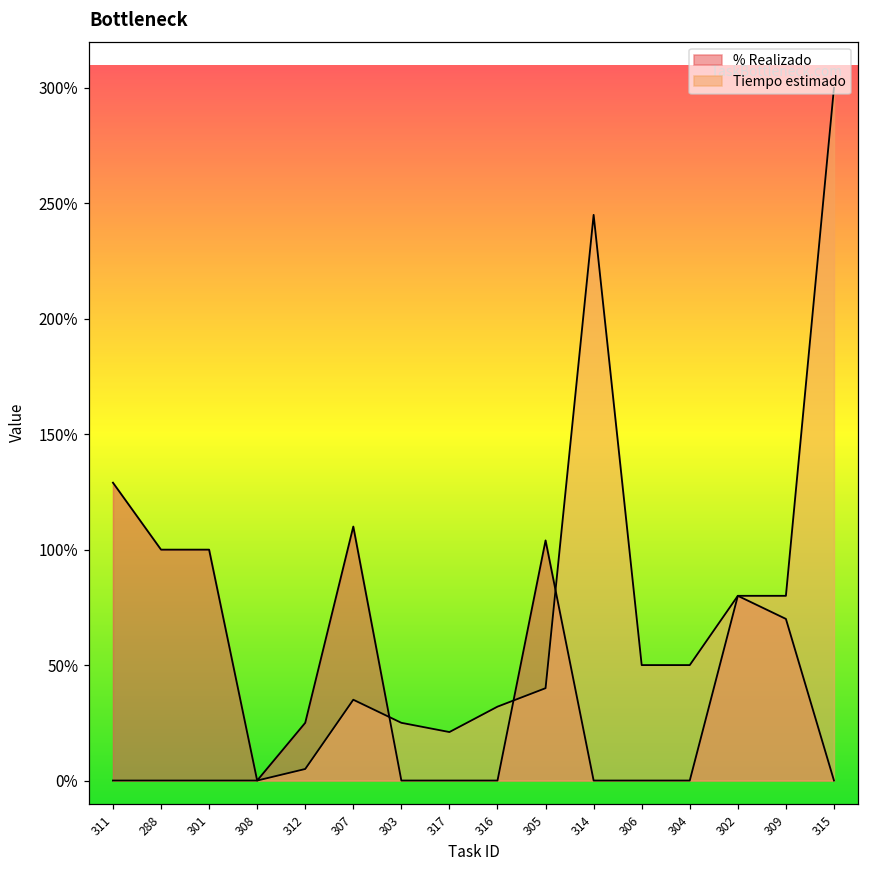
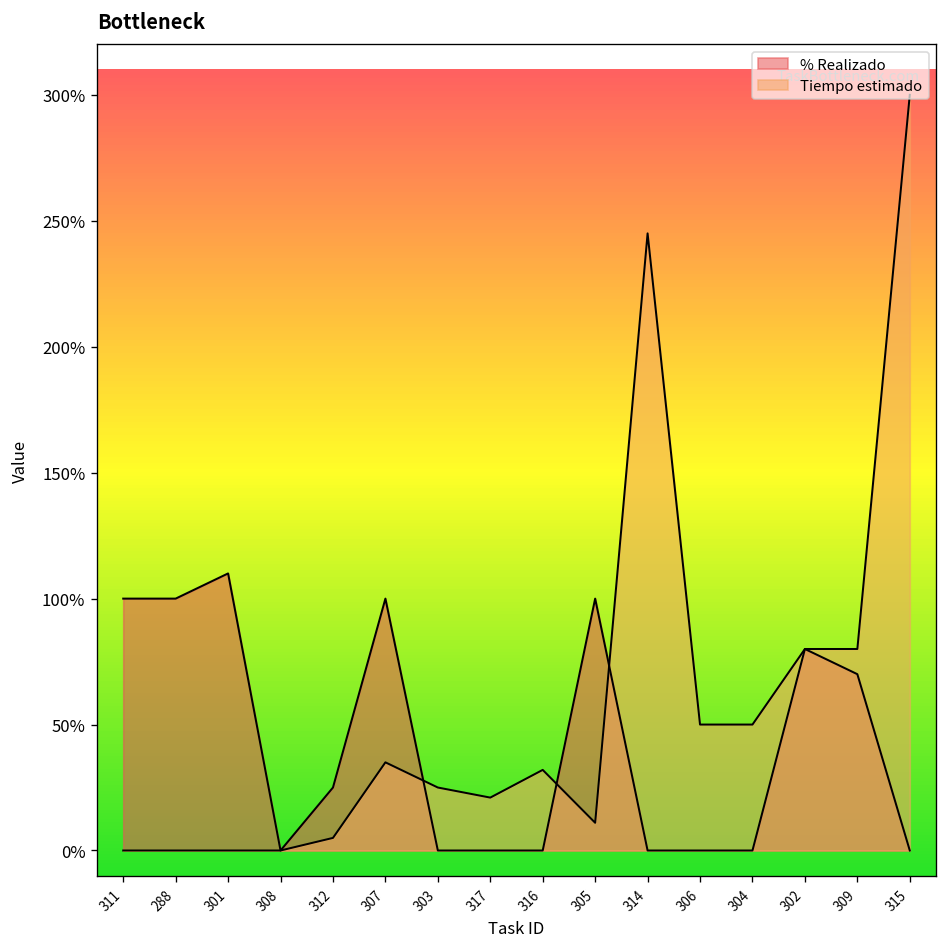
% Realizado, 311: 129% -> 100%
% Realizado, 301: 100% -> 110%
% Realizado, 307: 110% -> 100%
% Realizado, 305: 104% -> 100%
Tiempo estimado, 305: 40% -> 11%
